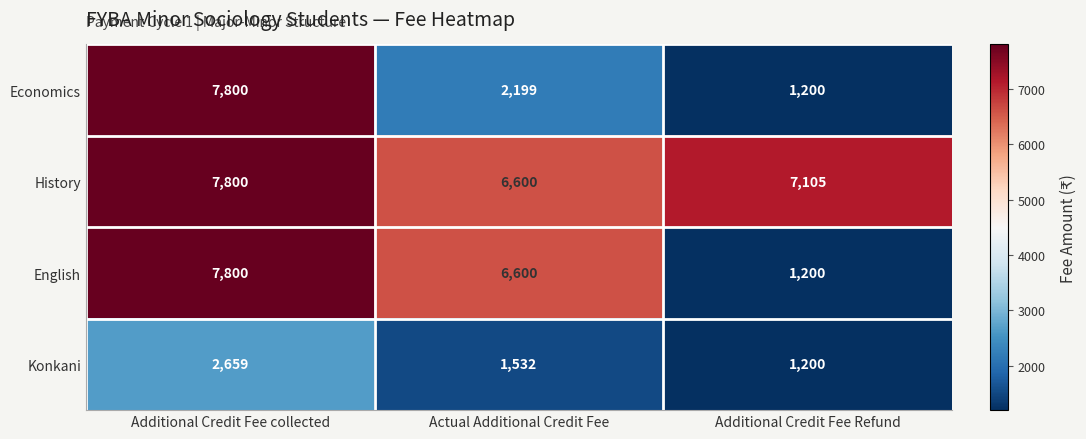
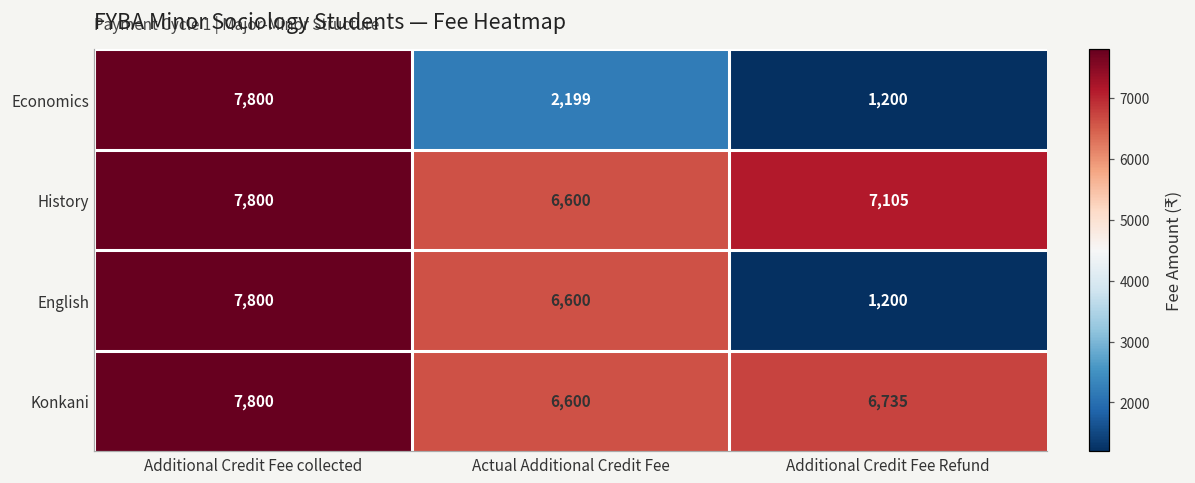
Konkani, Additional Credit Fee collected: 2,659 -> 7,800
Konkani, Actual Additional Credit Fee: 1,532 -> 6,600
Konkani, Additional Credit Fee Refund: 1,200 -> 6,735
